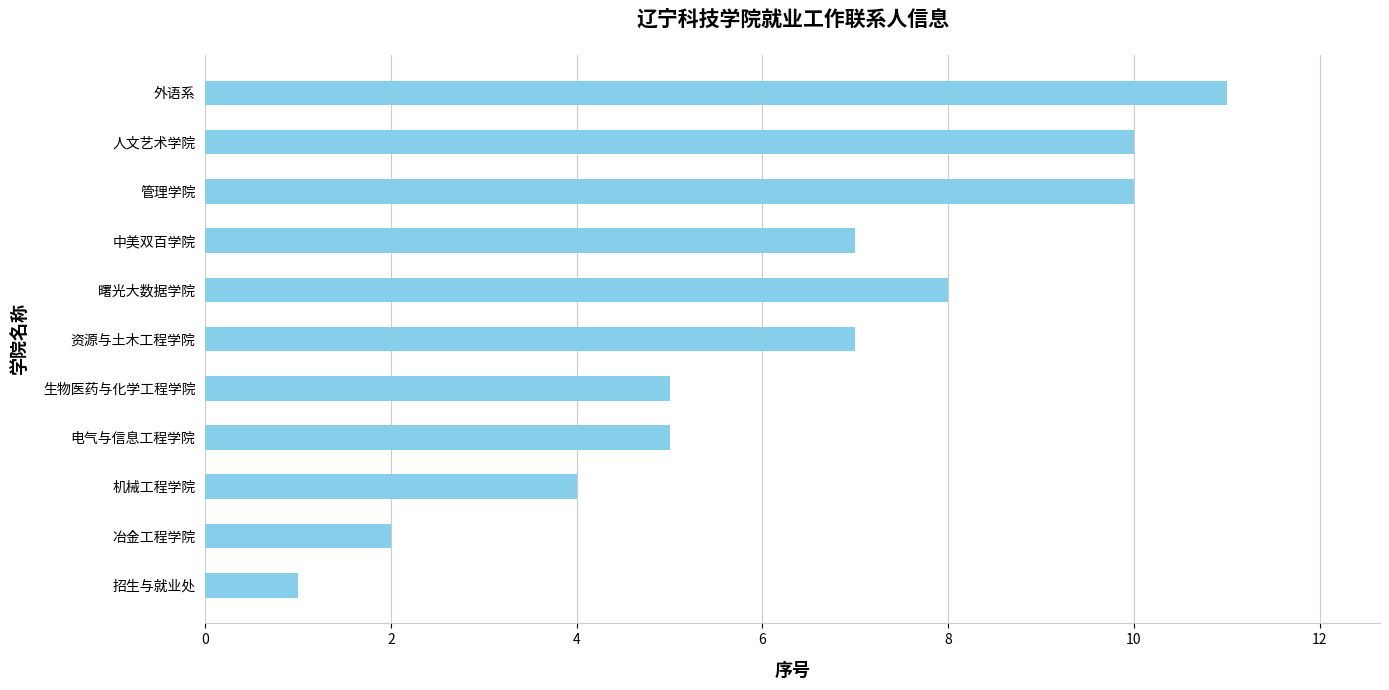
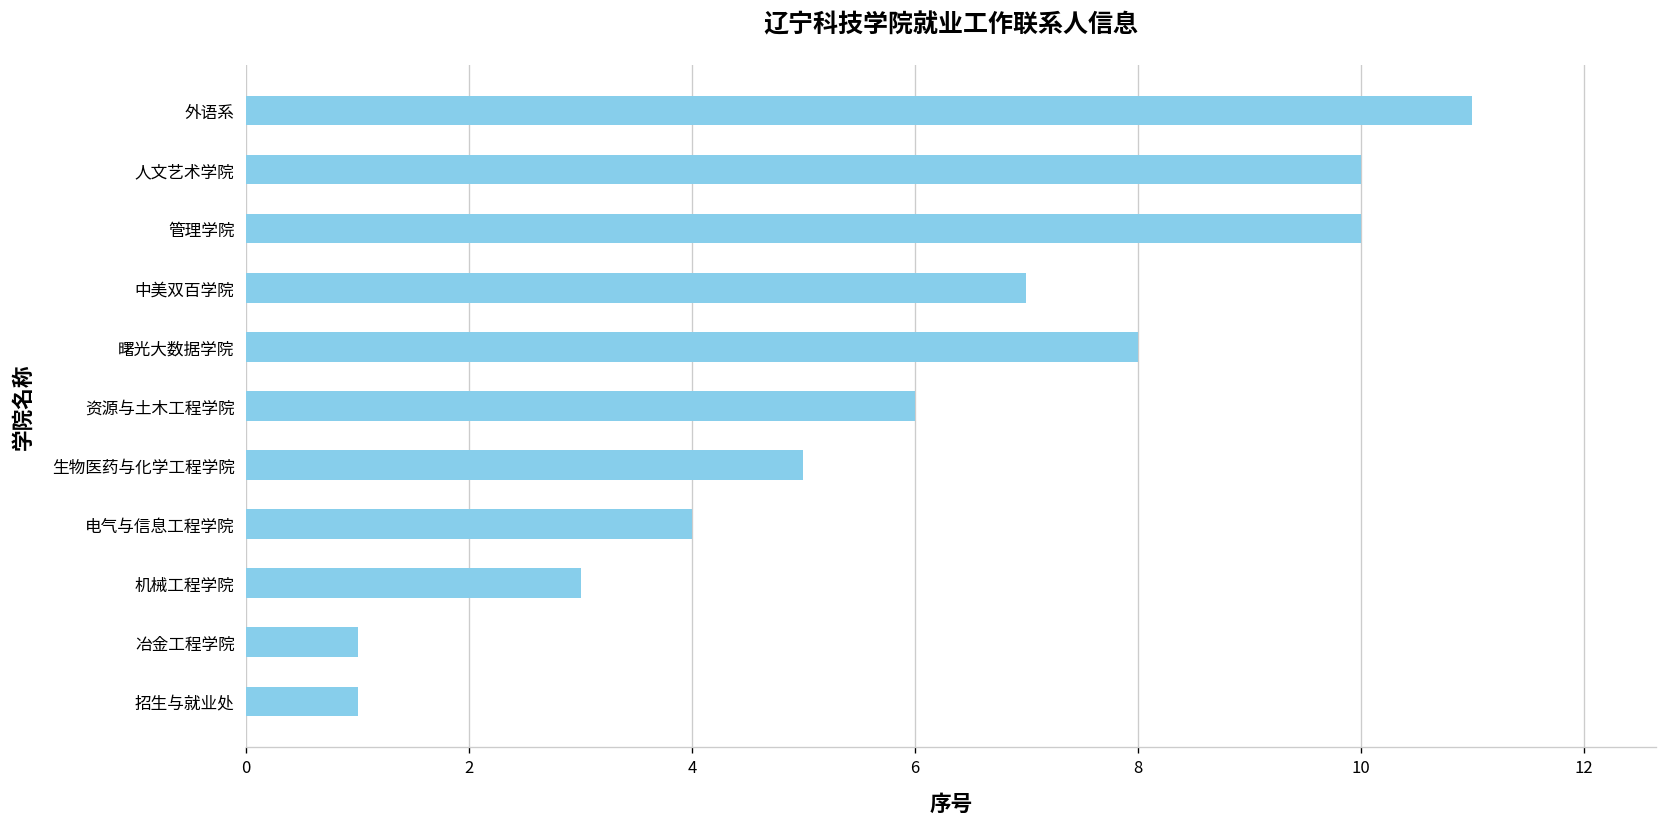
资源与土木工程学院: 7 -> 6
电气与信息工程学院: 5 -> 4
机械工程学院: 4 -> 3
冶金工程学院: 2 -> 1
